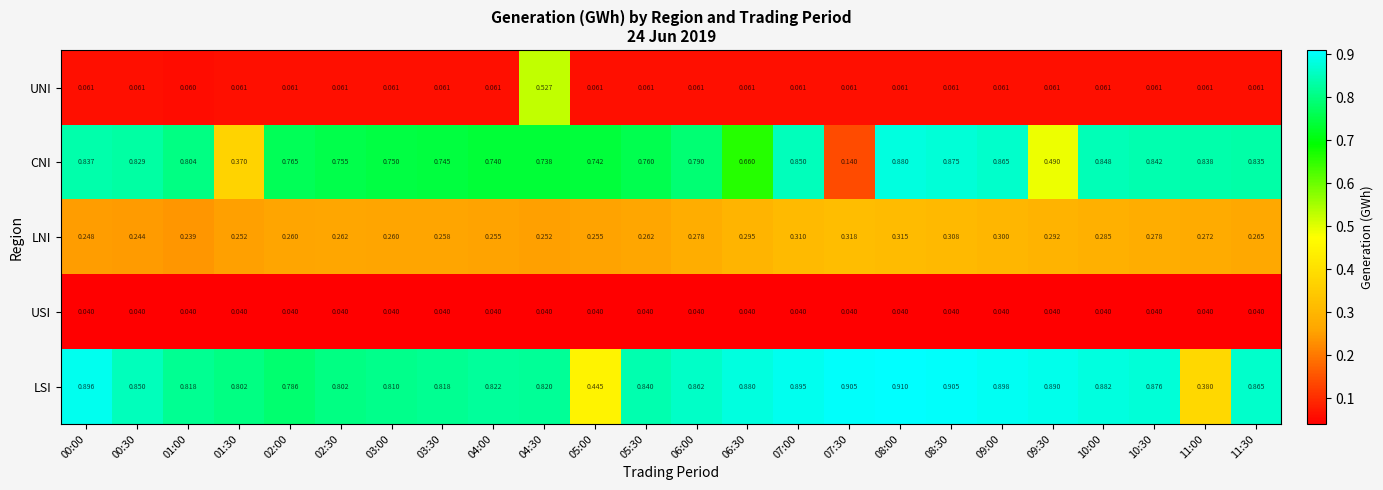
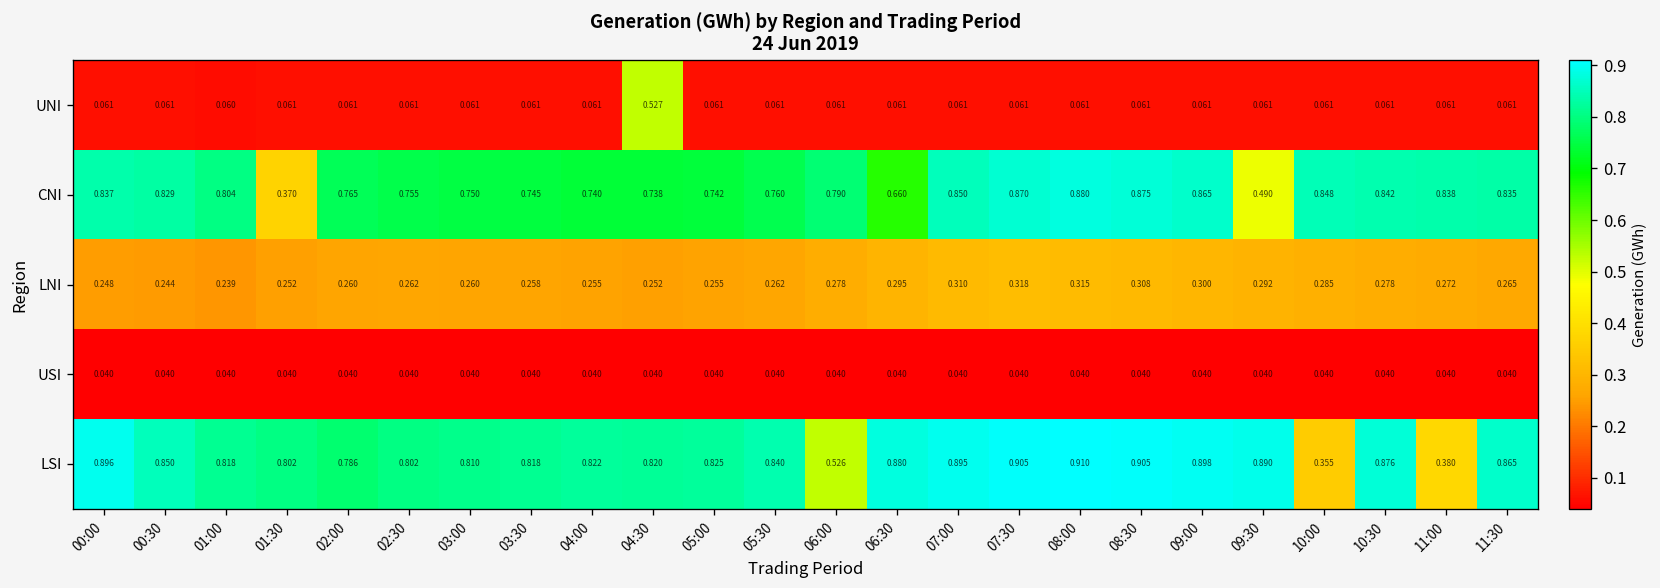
CNI, 07:30: 0.140 -> 0.870
LSI, 05:00: 0.445 -> 0.825
LSI, 06:00: 0.862 -> 0.526
LSI, 10:00: 0.882 -> 0.355
